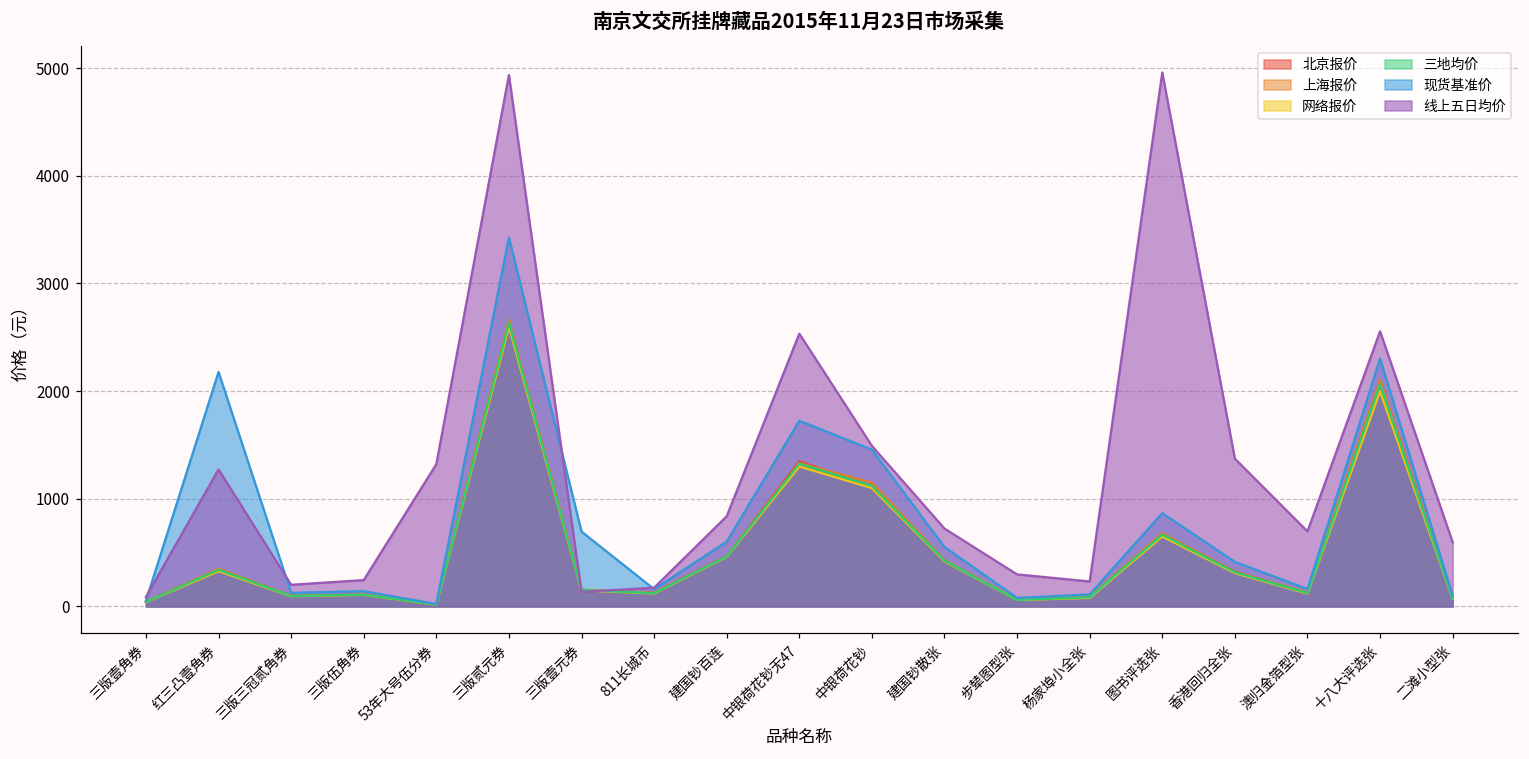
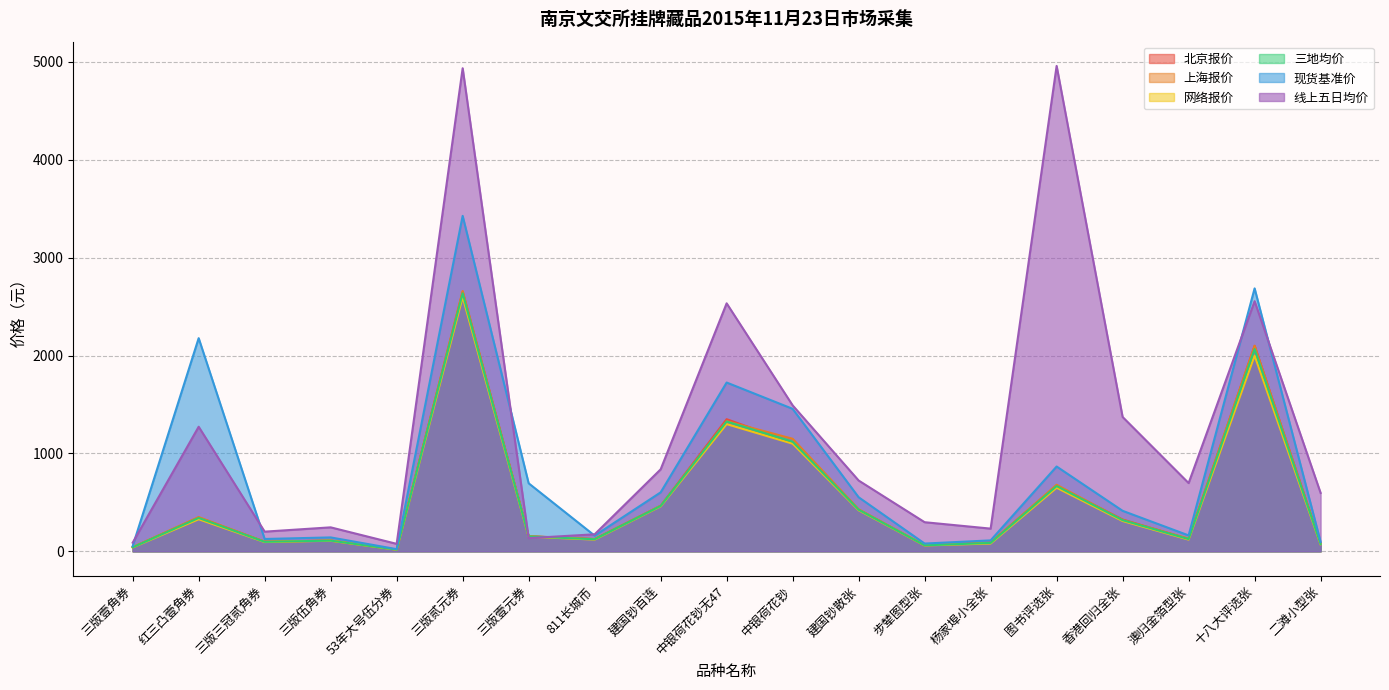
线上五日均价, 53年大号伍分券: 1300 -> 100
现货基准价, 十八大评选张: 2300 -> 2700
